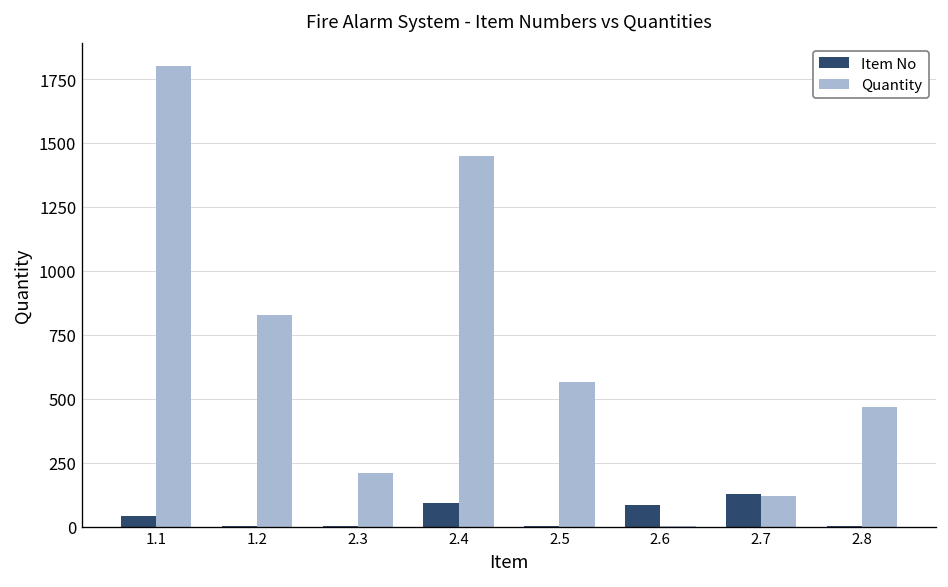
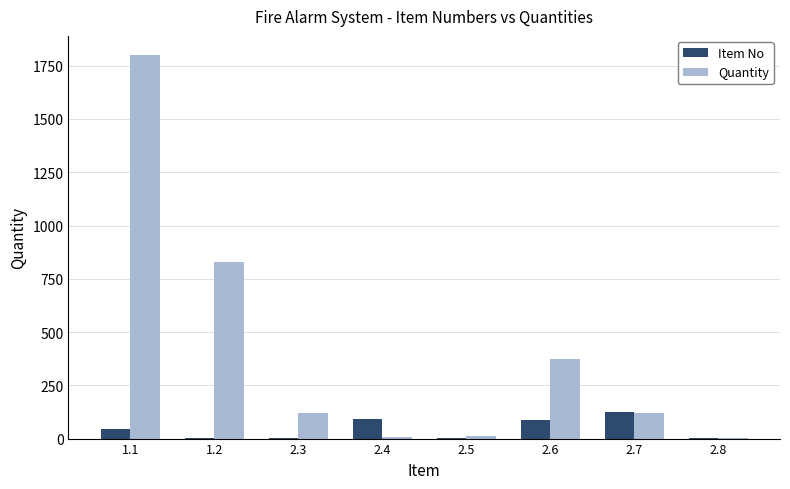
Quantity, 2.3: 210 -> 120
Quantity, 2.4: 1450 -> 10
Quantity, 2.5: 560 -> 10
Quantity, 2.6: 0 -> 380
Quantity, 2.8: 470 -> 0
